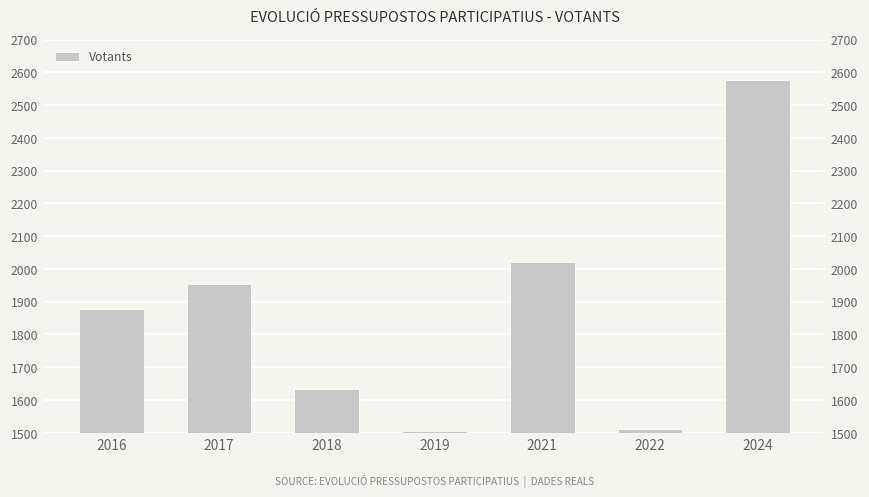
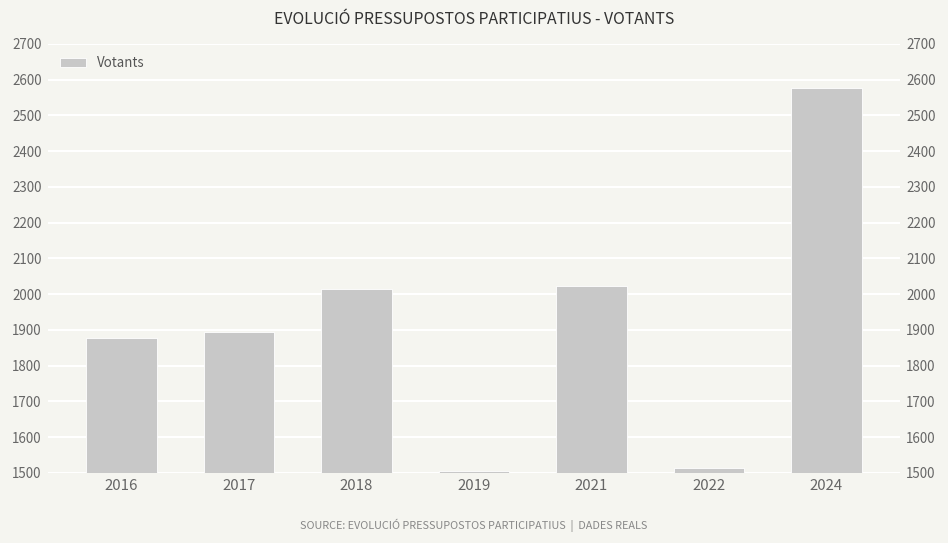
2017: 1950 -> 1900
2018: 1630 -> 2010
